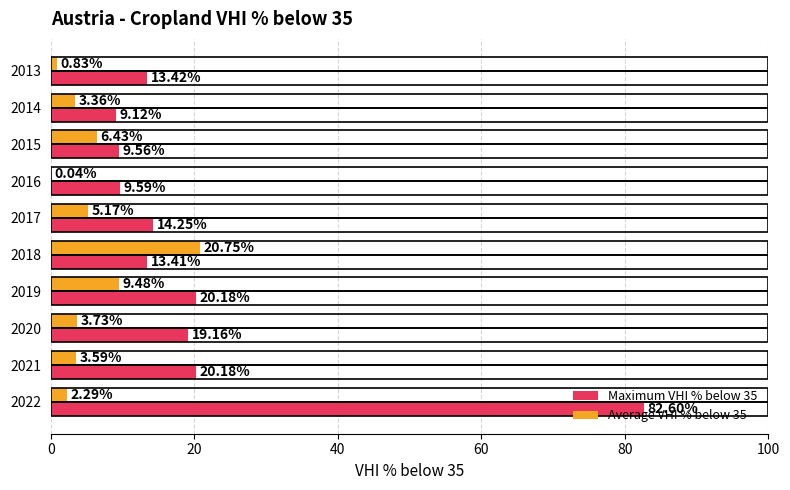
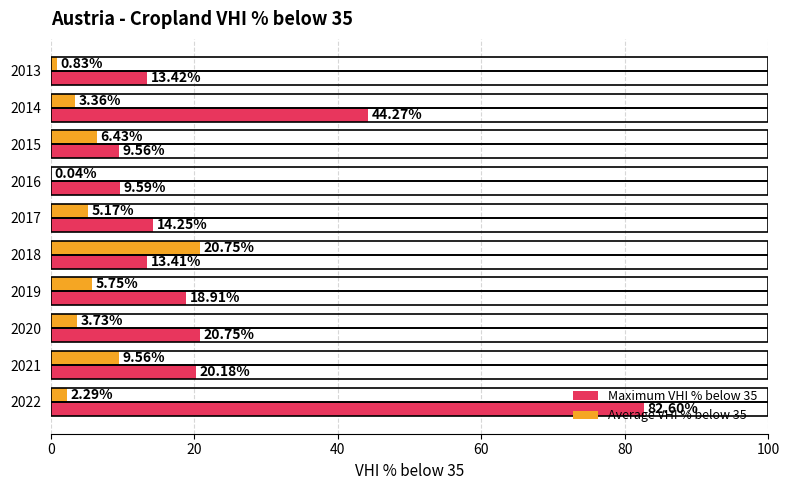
Maximum VHI % below 35, 2014: 9.12% -> 44.27%
Average VHI % below 35, 2019: 9.48% -> 5.75%
Maximum VHI % below 35, 2019: 20.18% -> 18.91%
Maximum VHI % below 35, 2020: 19.16% -> 20.75%
Average VHI % below 35, 2021: 3.59% -> 9.56%
